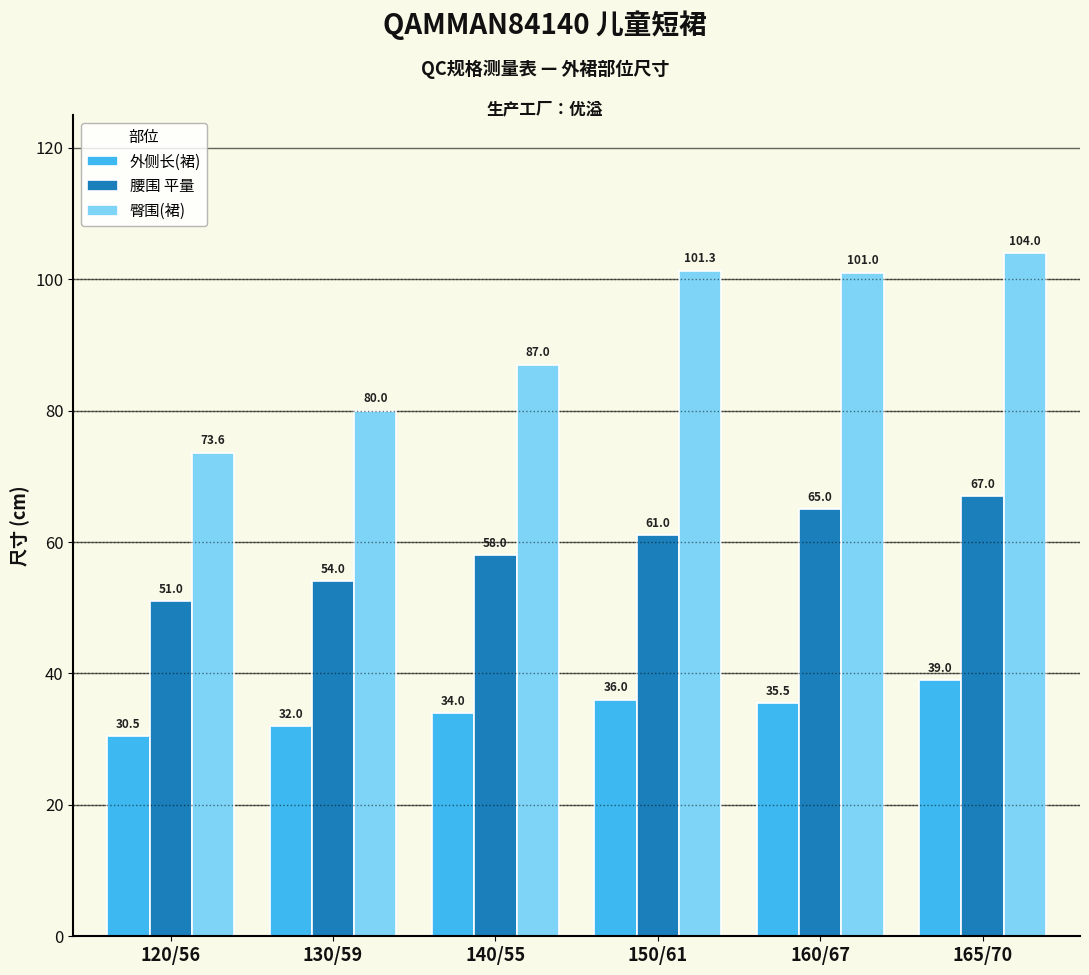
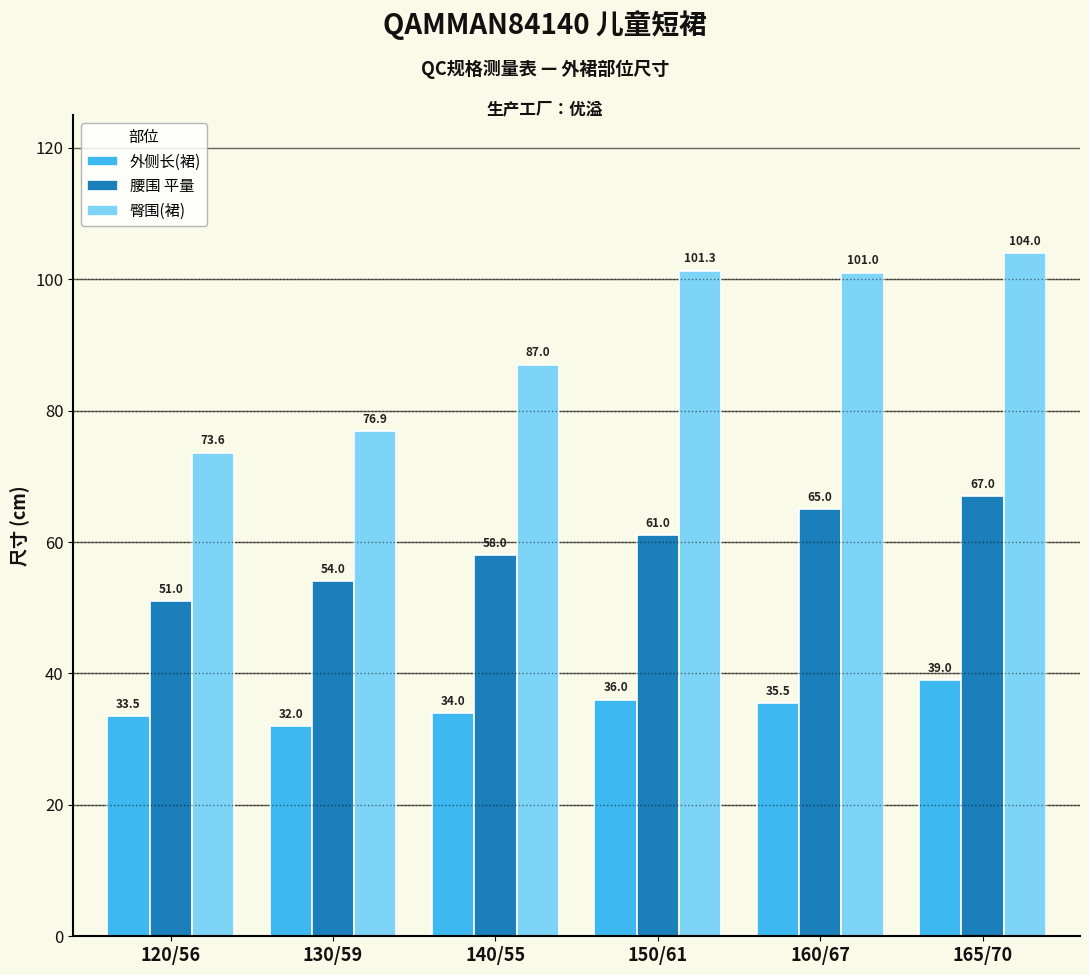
外侧长(裙), 120/56: 30.5 -> 33.5
臀围(裙), 130/59: 80.0 -> 76.9
